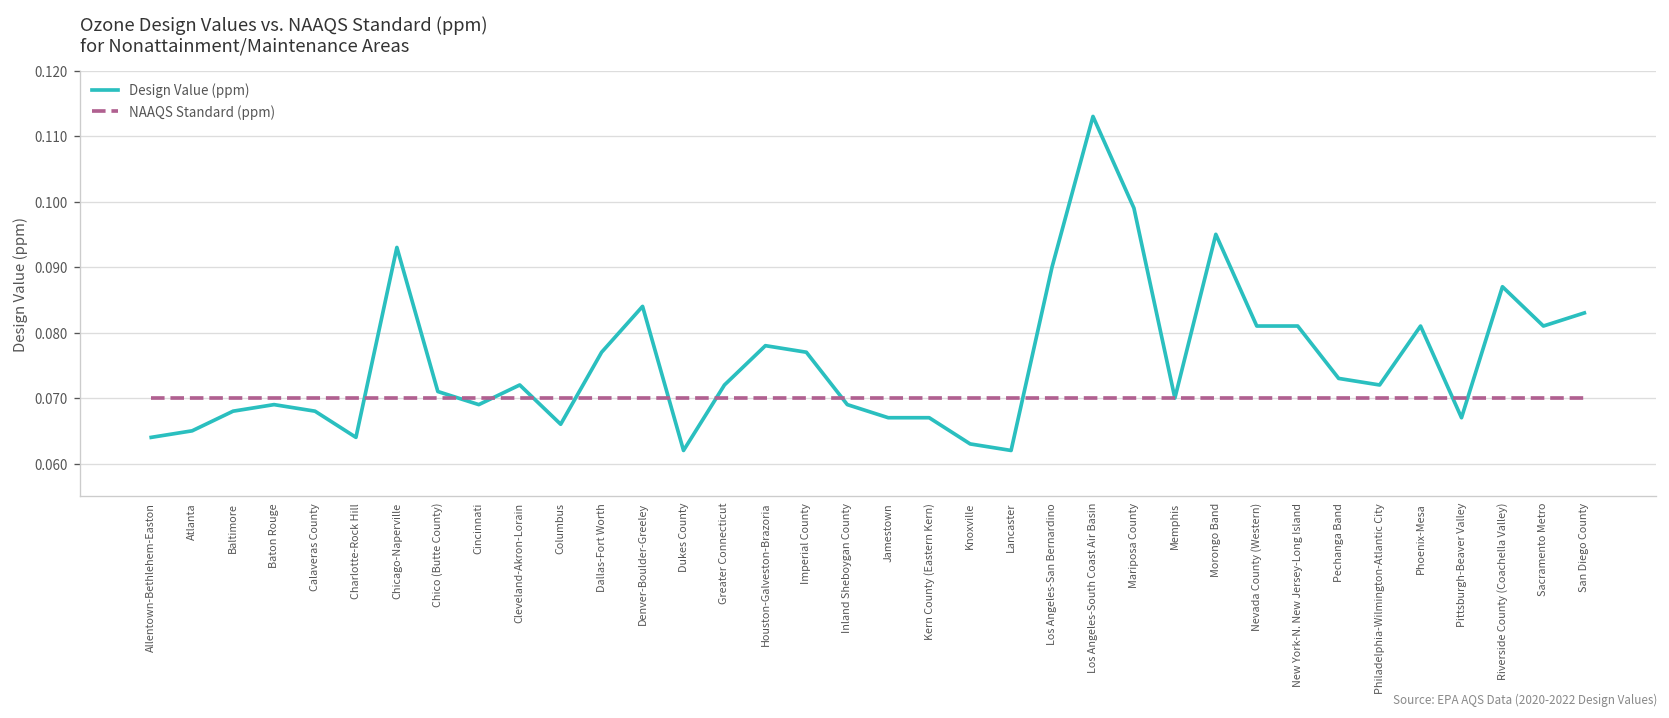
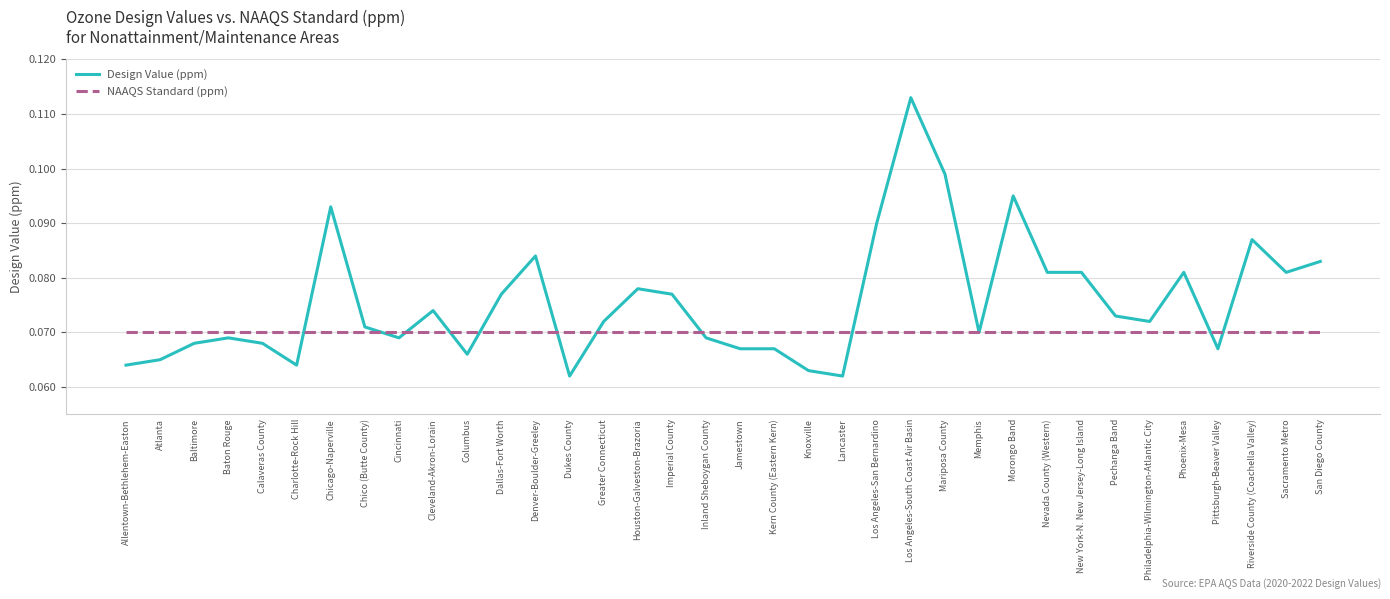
Design Value (ppm), Cleveland-Akron-Lorain: 0.072 -> 0.074
